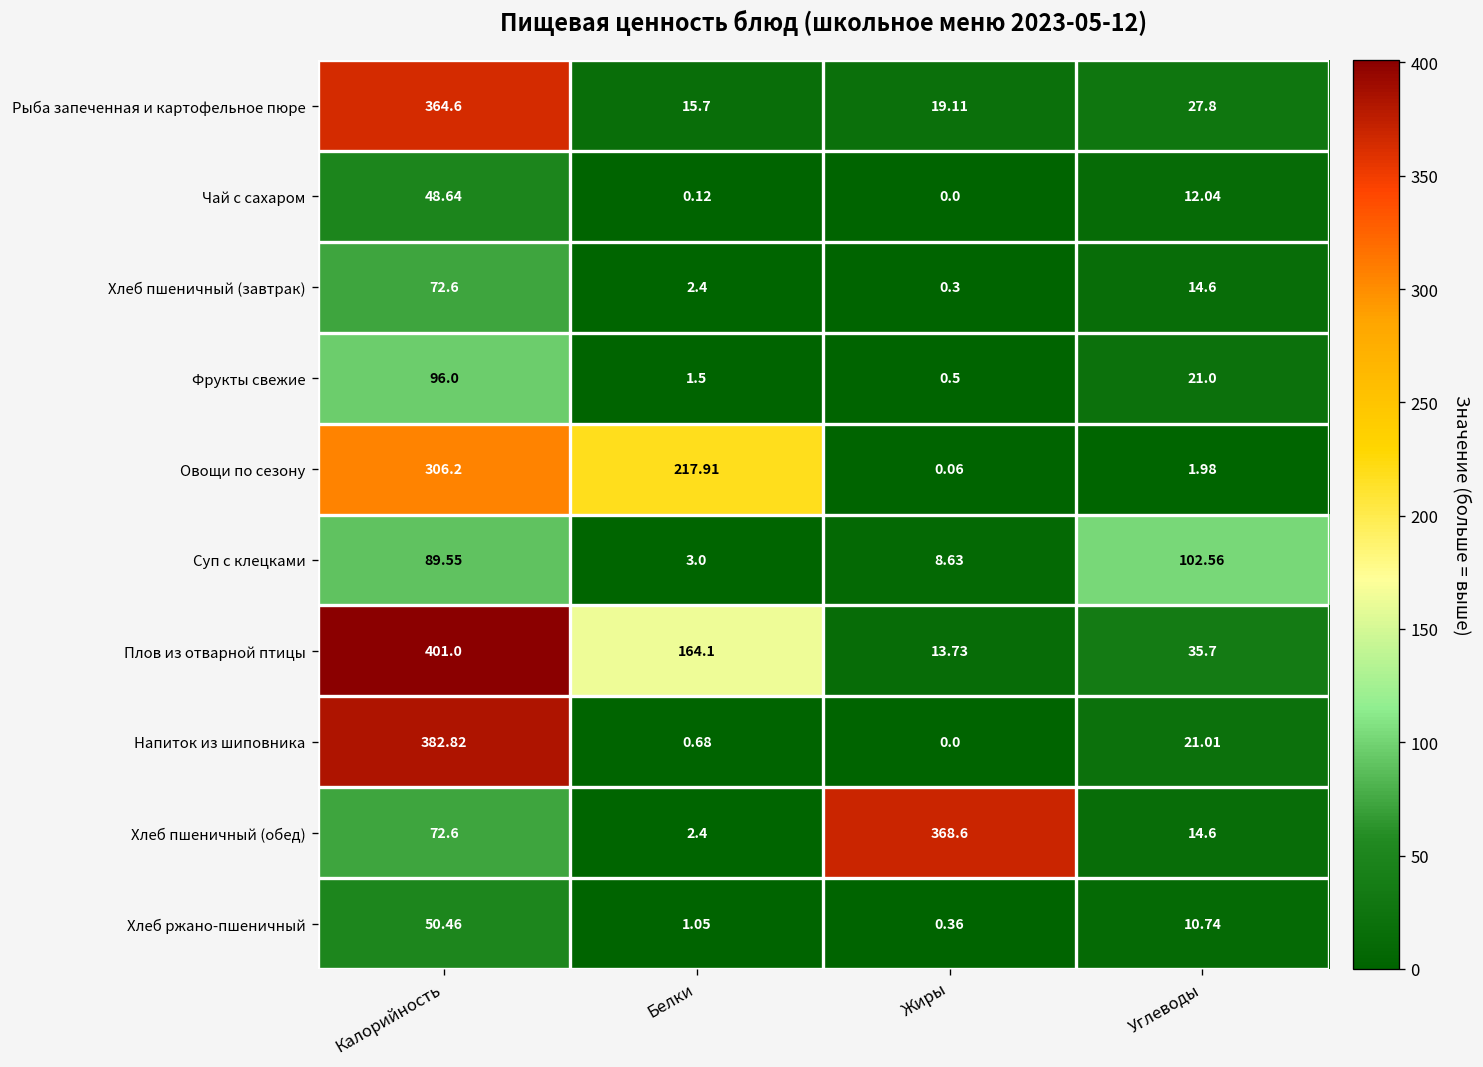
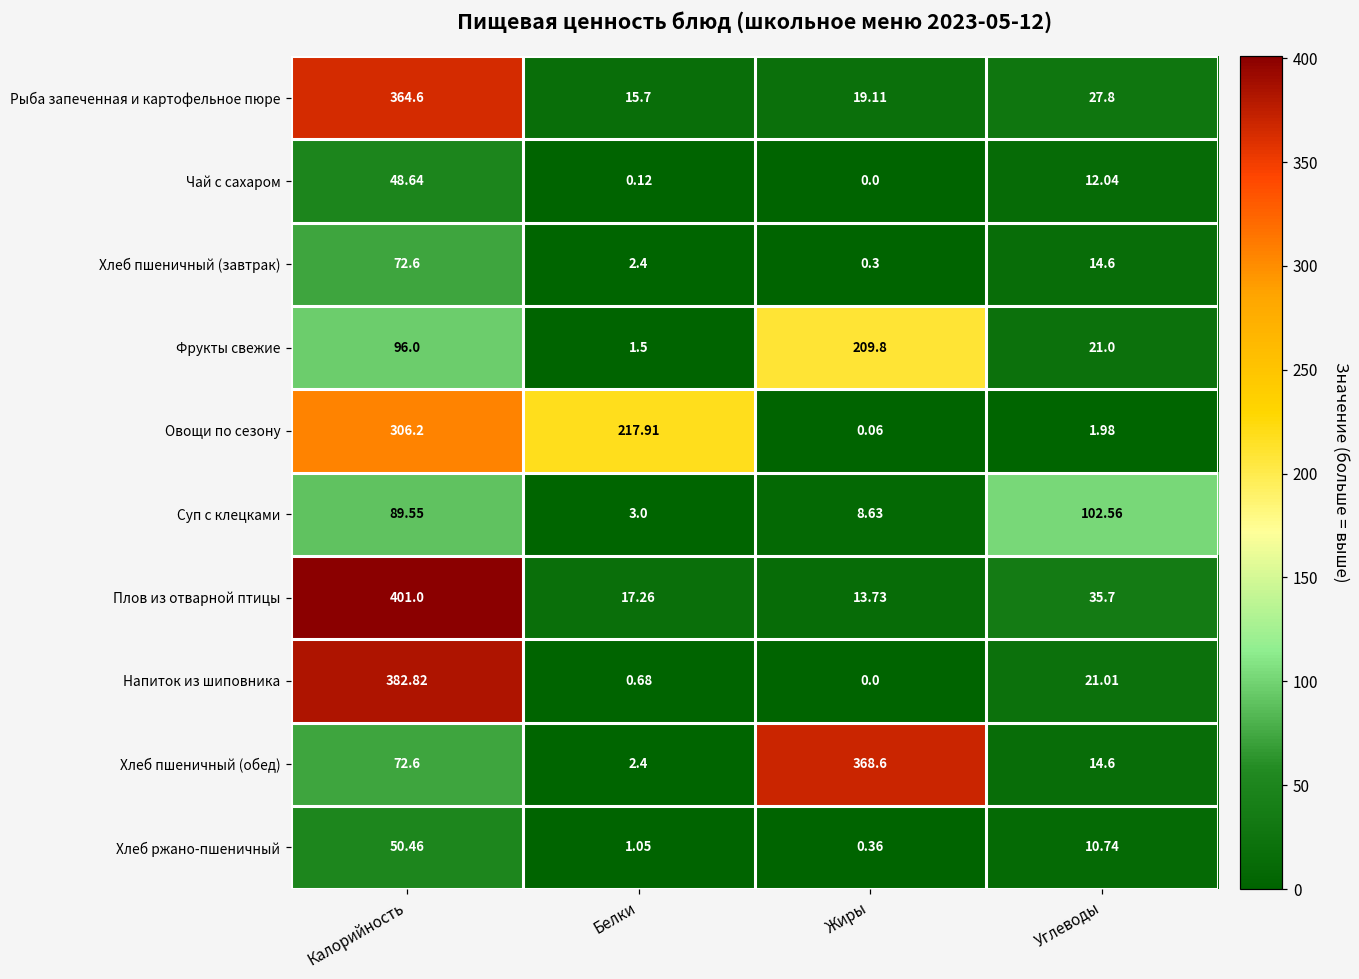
Фрукты свежие, Жиры: 0.5 -> 209.8
Плов из отварной птицы, Белки: 164.1 -> 17.26
